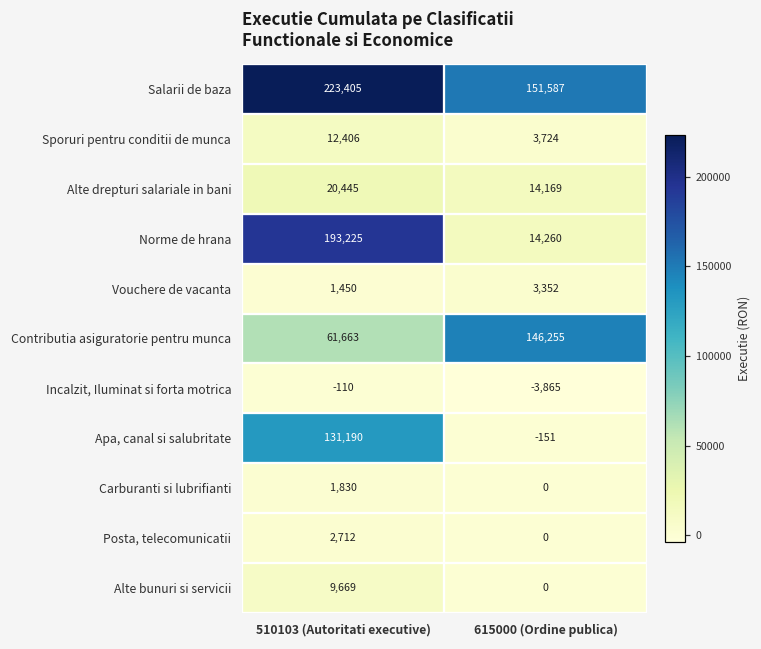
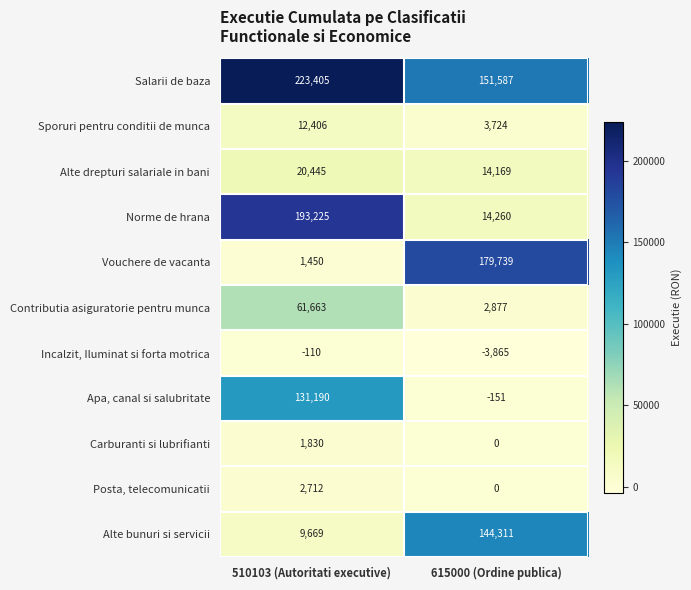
Vouchere de vacanta, 615000 (Ordine publica): 3,352 -> 179,739
Contributia asiguratorie pentru munca, 615000 (Ordine publica): 146,255 -> 2,877
Alte bunuri si servicii, 615000 (Ordine publica): 0 -> 144,311
